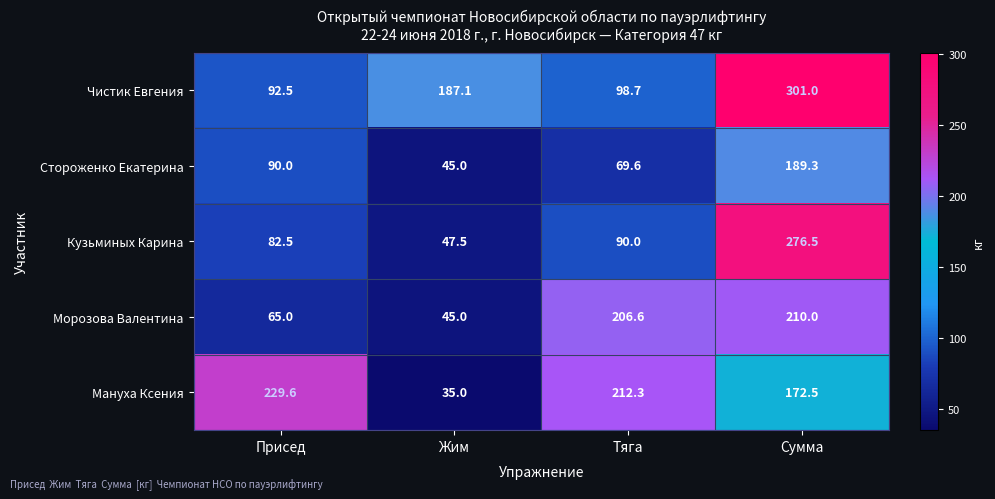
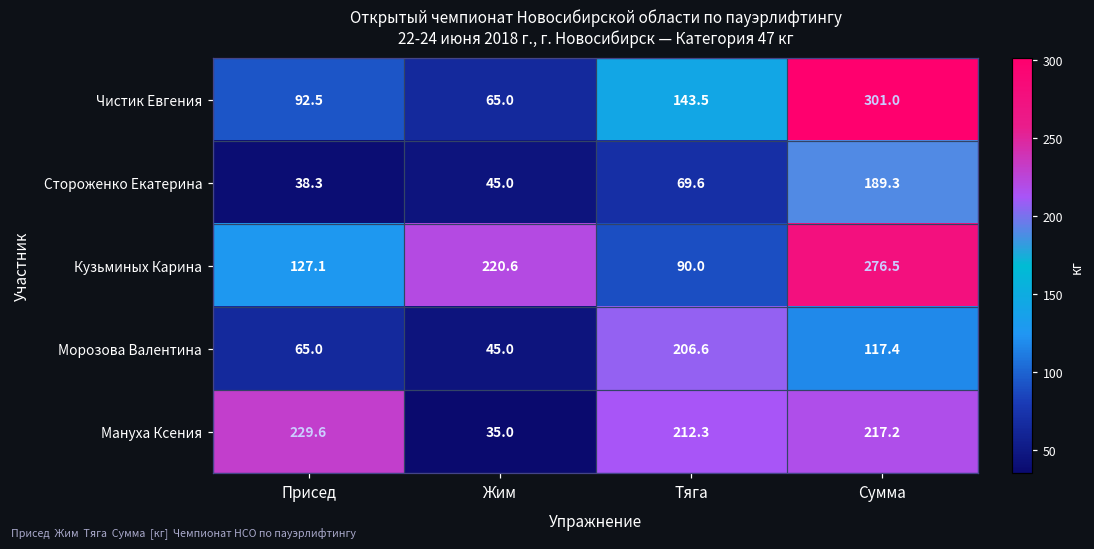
Чистик Евгения, Жим: 187.1 -> 65.0
Чистик Евгения, Тяга: 98.7 -> 143.5
Стороженко Екатерина, Присед: 90.0 -> 38.3
Кузьминых Карина, Присед: 82.5 -> 127.1
Кузьминых Карина, Жим: 47.5 -> 220.6
Морозова Валентина, Сумма: 210.0 -> 117.4
Мануха Ксения, Сумма: 172.5 -> 217.2
